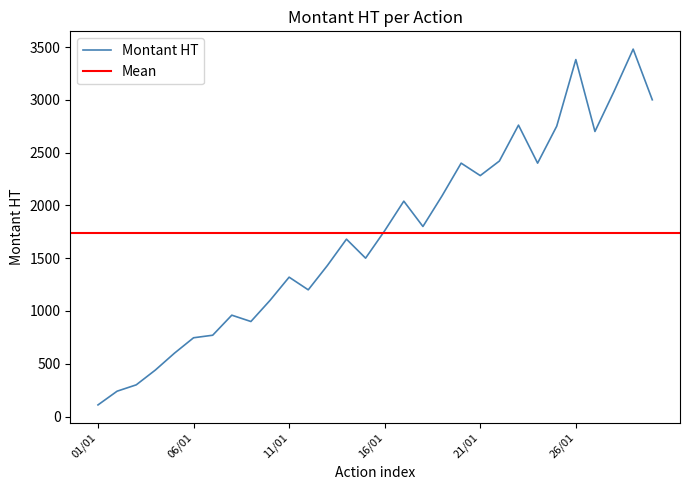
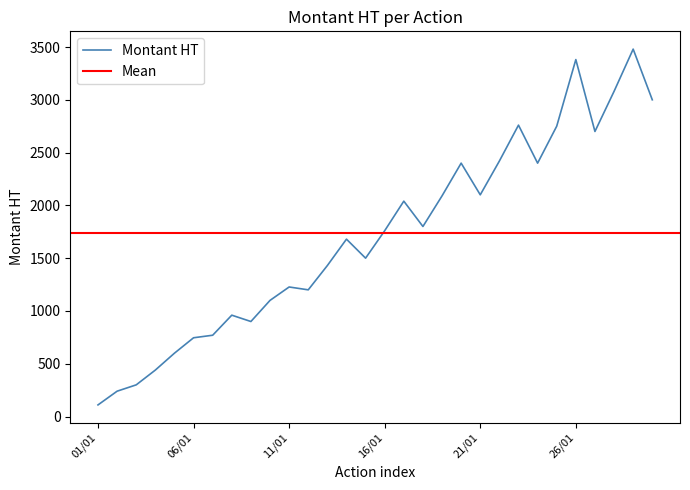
11/01: 1320 -> 1230
21/01: 2280 -> 2100
